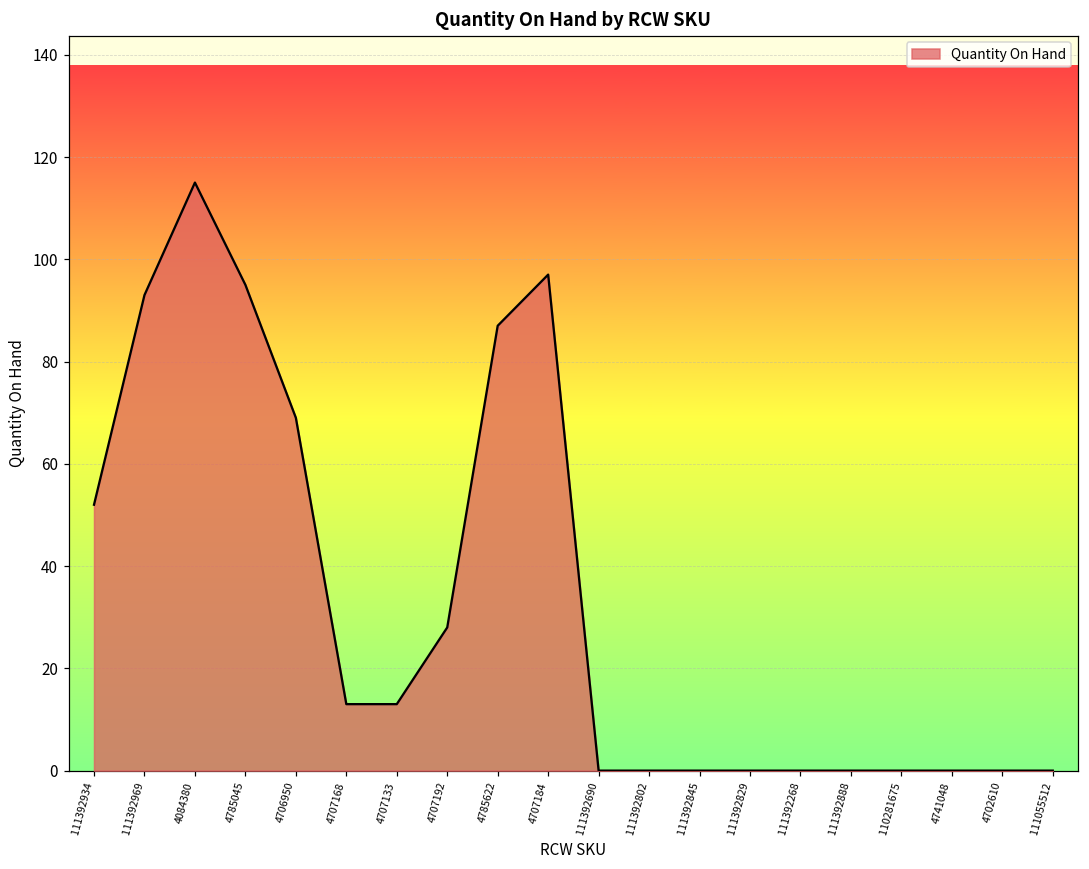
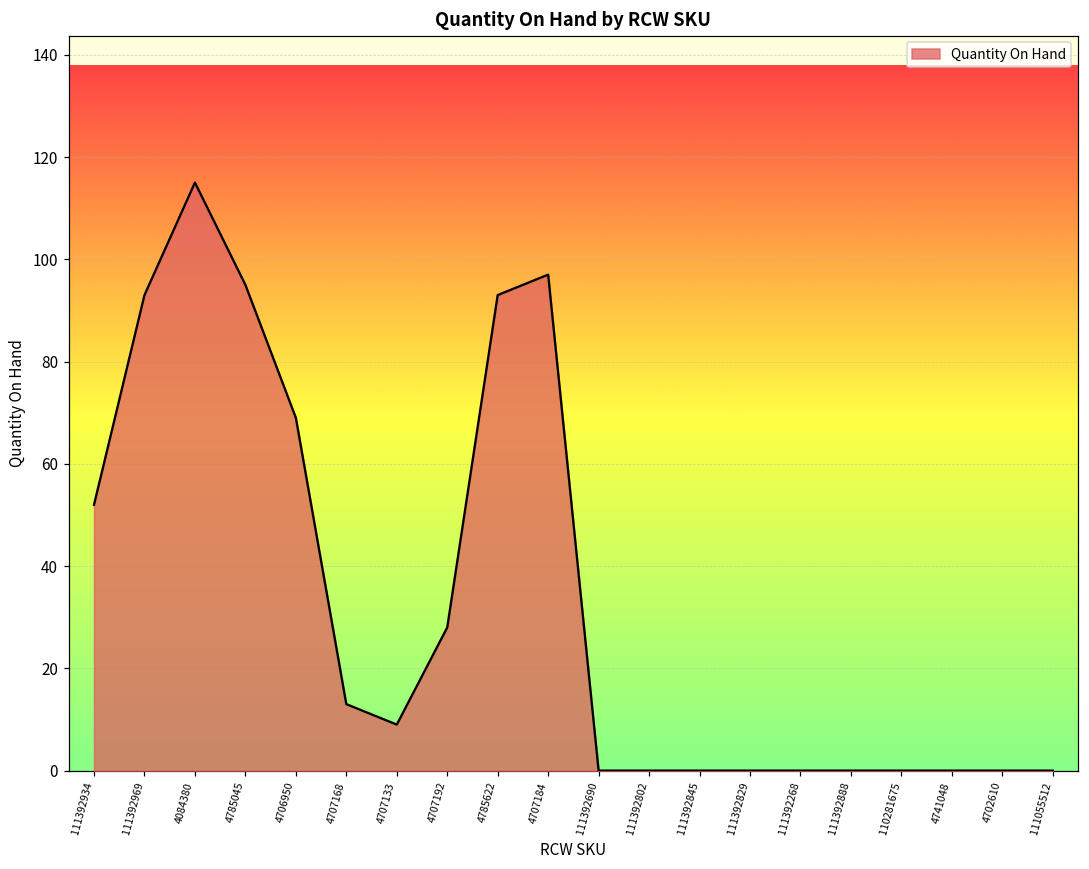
4707133: 13 -> 9
4785622: 87 -> 93
